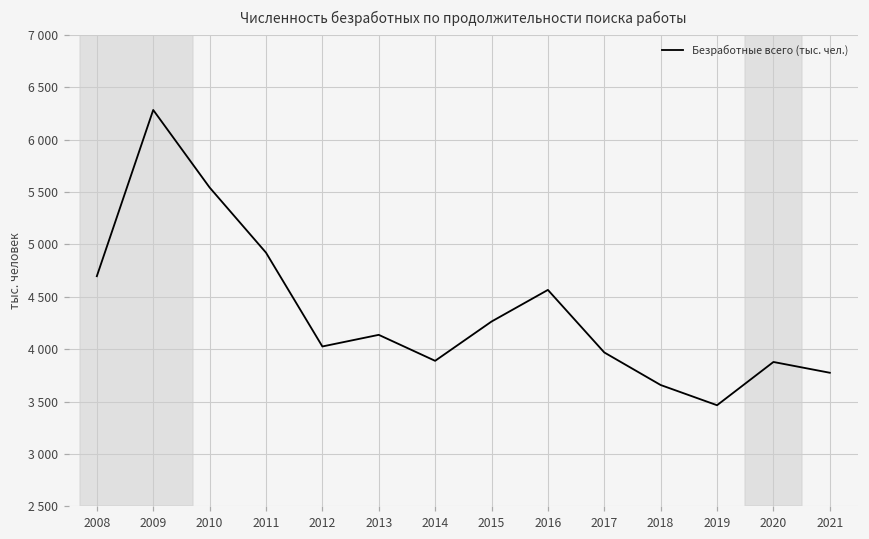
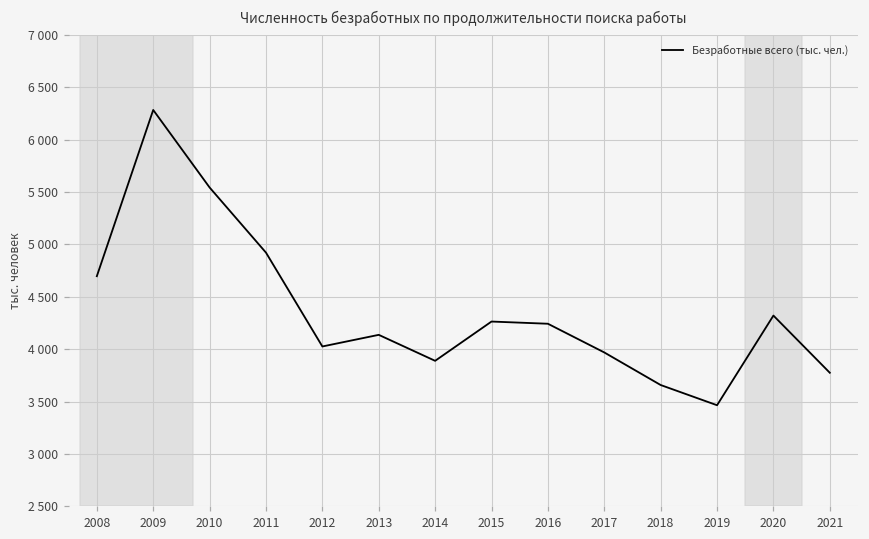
2016: 4600 -> 4200
2020: 3900 -> 4300
